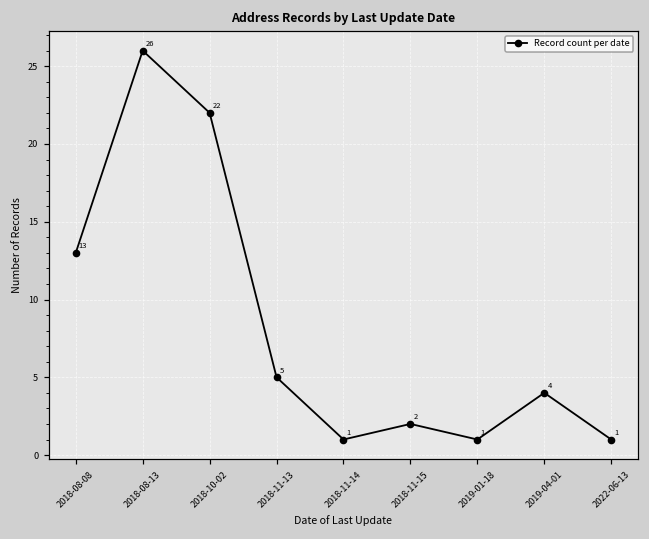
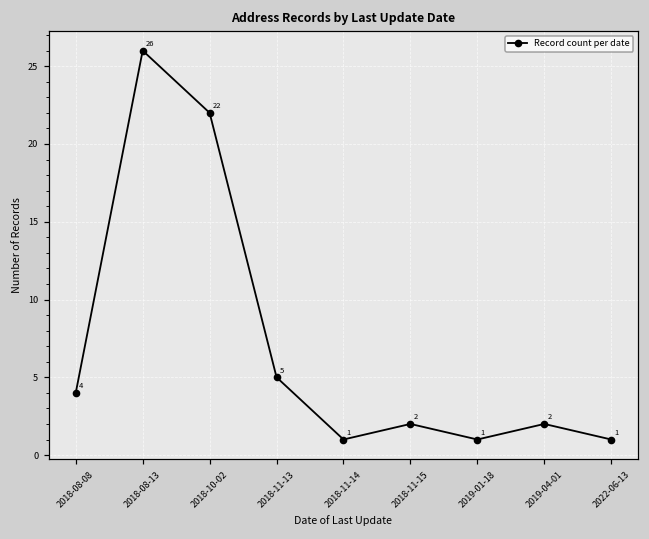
2018-08-08: 13 -> 4
2019-04-01: 4 -> 2
